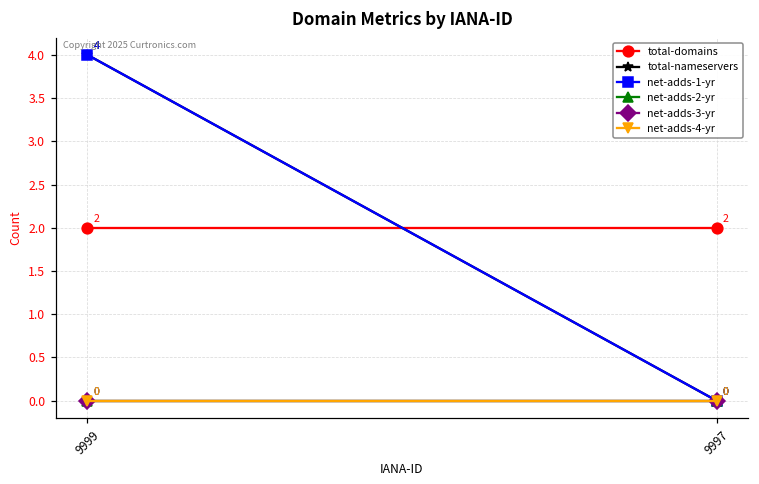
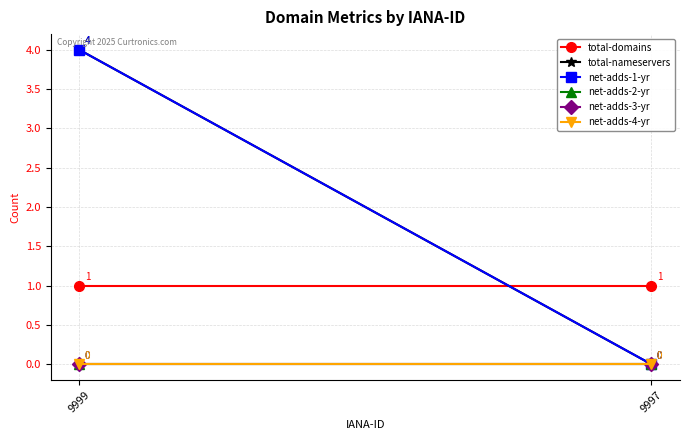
total-domains, 9999: 2 -> 1
total-domains, 9997: 2 -> 1
